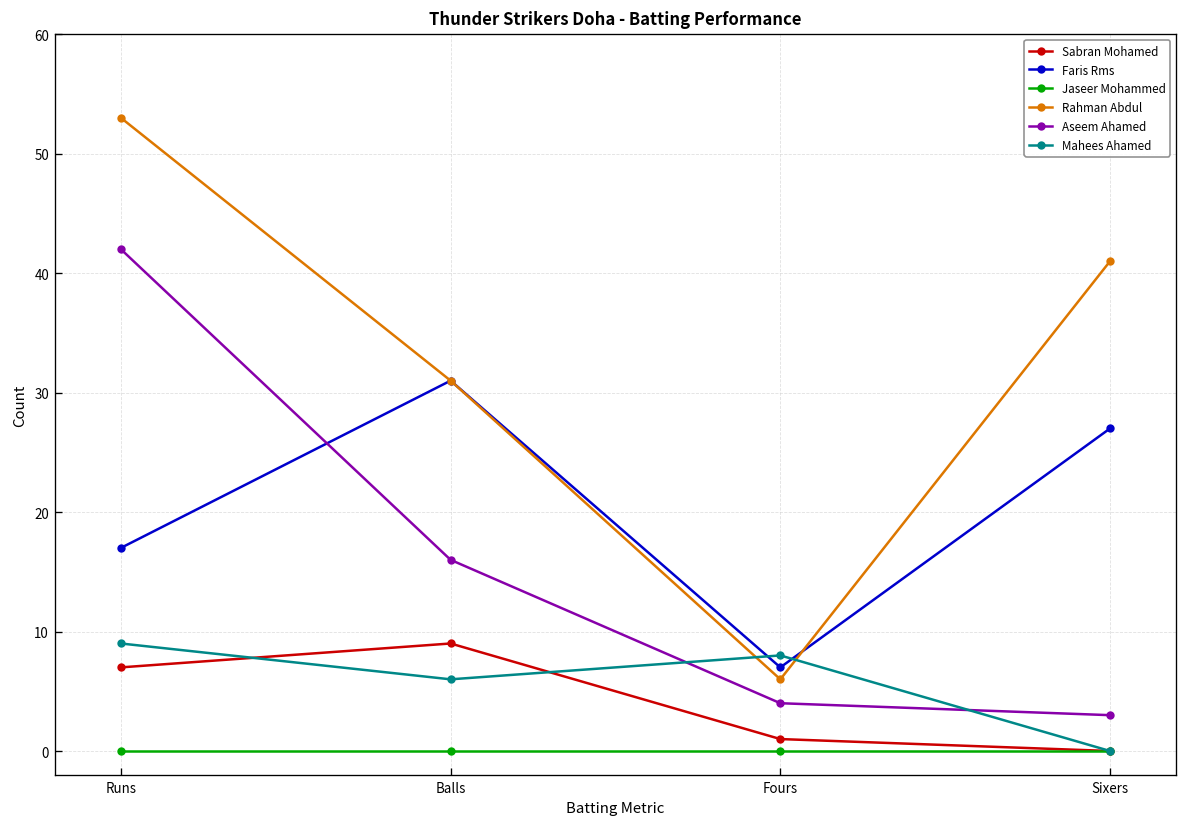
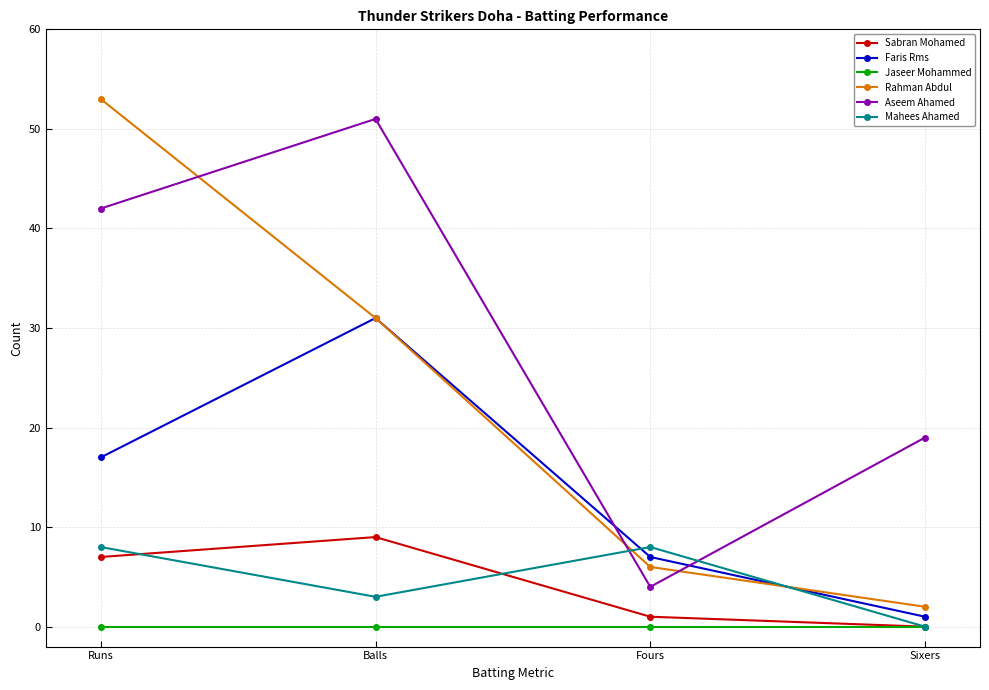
Mahees Ahamed, Runs: 9 -> 8
Aseem Ahamed, Balls: 16 -> 51
Mahees Ahamed, Balls: 6 -> 3
Faris Rms, Sixers: 27 -> 1
Rahman Abdul, Sixers: 41 -> 2
Aseem Ahamed, Sixers: 3 -> 19
